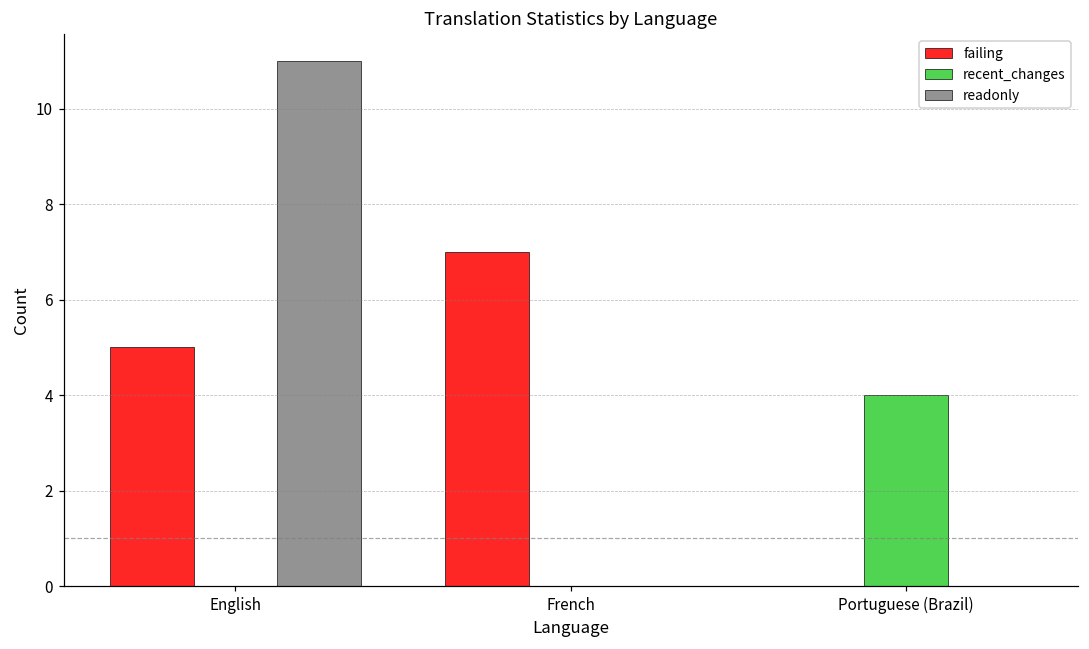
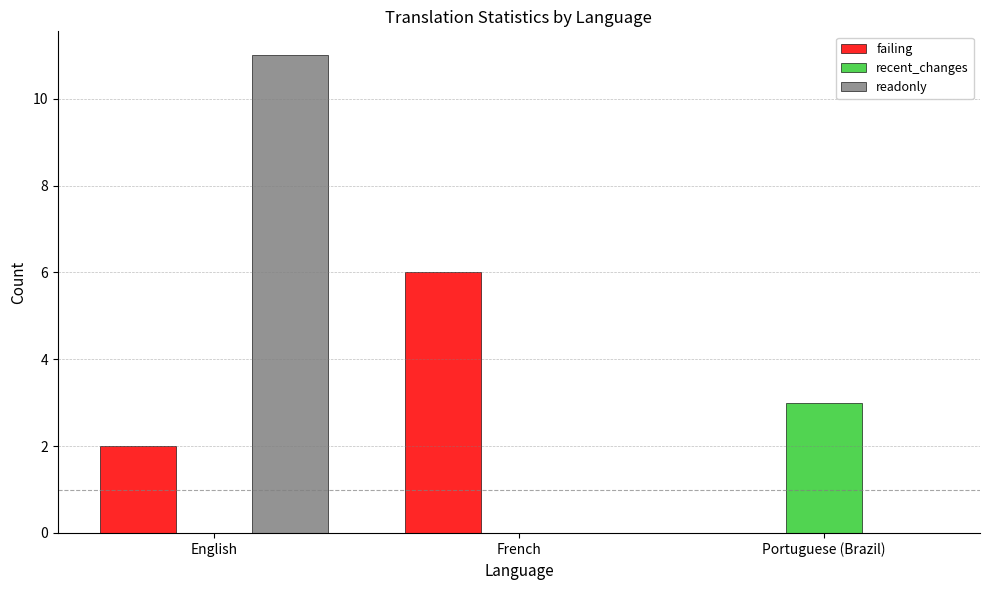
failing, English: 5 -> 2
failing, French: 7 -> 6
recent_changes, Portuguese (Brazil): 4 -> 3
